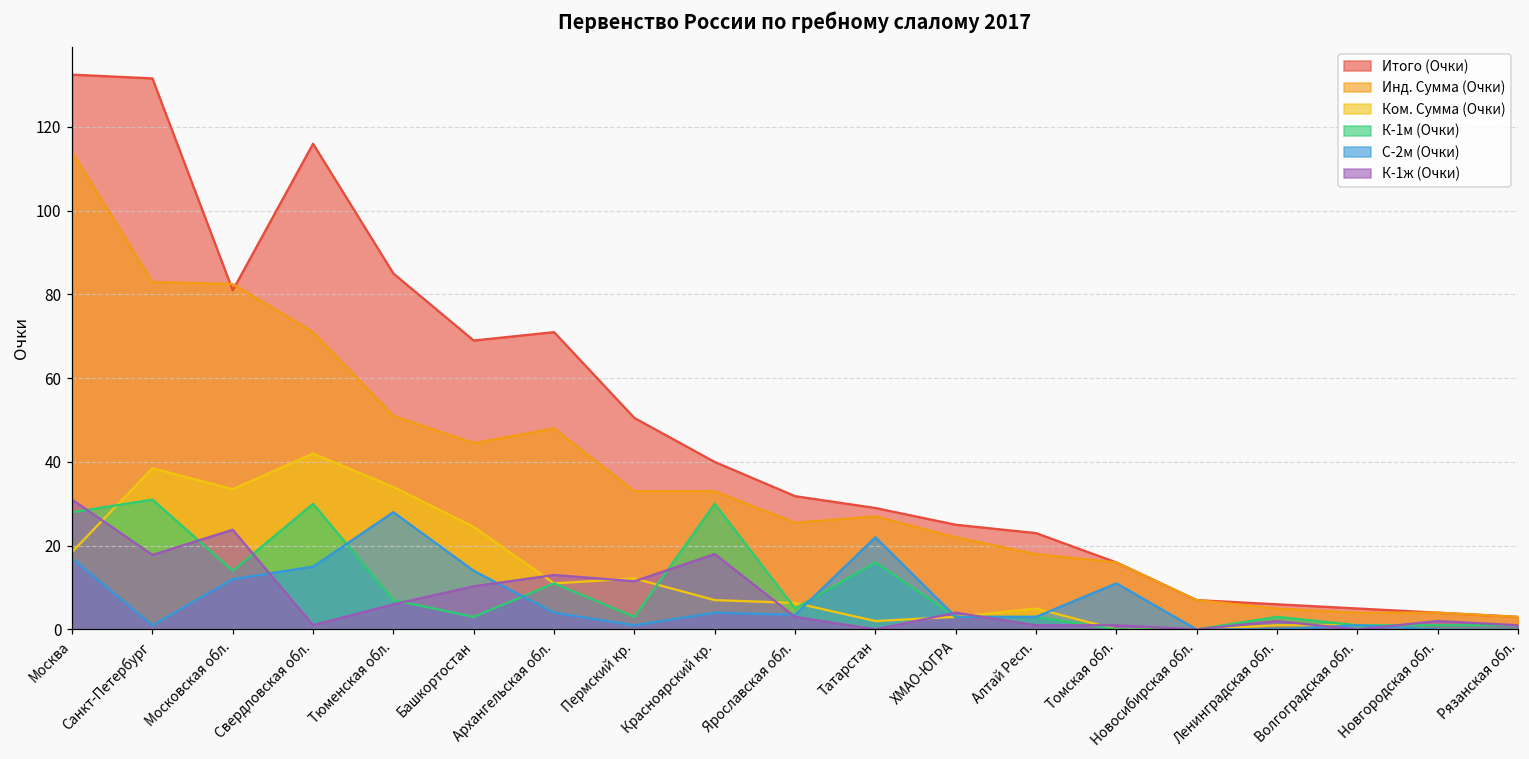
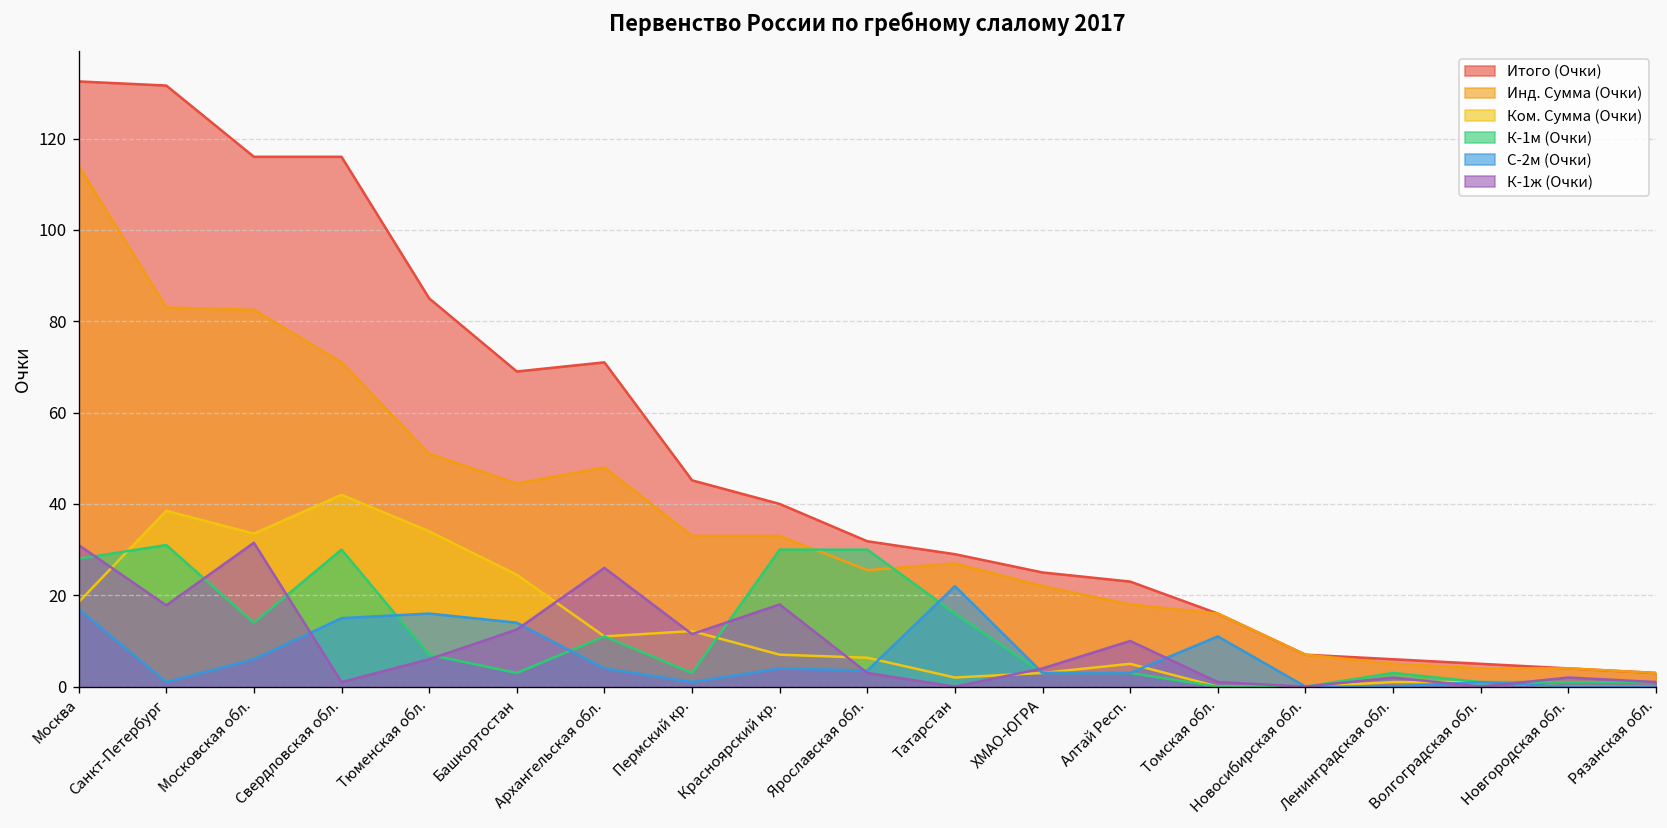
Итого (Очки), Московская обл.: 81 -> 116
С-2м (Очки), Московская обл.: 12 -> 6
К-1ж (Очки), Московская обл.: 24 -> 32
С-2м (Очки), Тюменская обл.: 28 -> 16
К-1ж (Очки), Башкортостан: 10 -> 13
К-1ж (Очки), Архангельская обл.: 13 -> 26
Итого (Очки), Пермский кр.: 51 -> 45
К-1м (Очки), Ярославская обл.: 5 -> 30
К-1ж (Очки), Алтай Респ.: 1 -> 10
